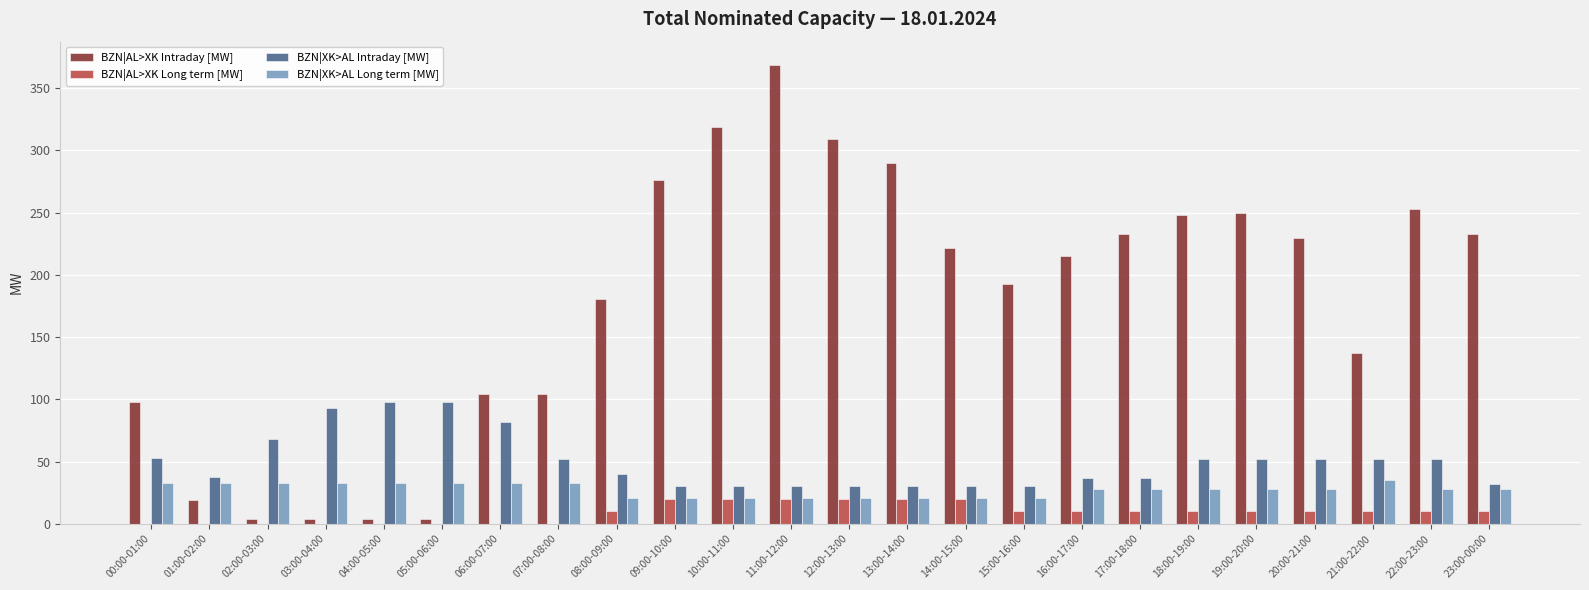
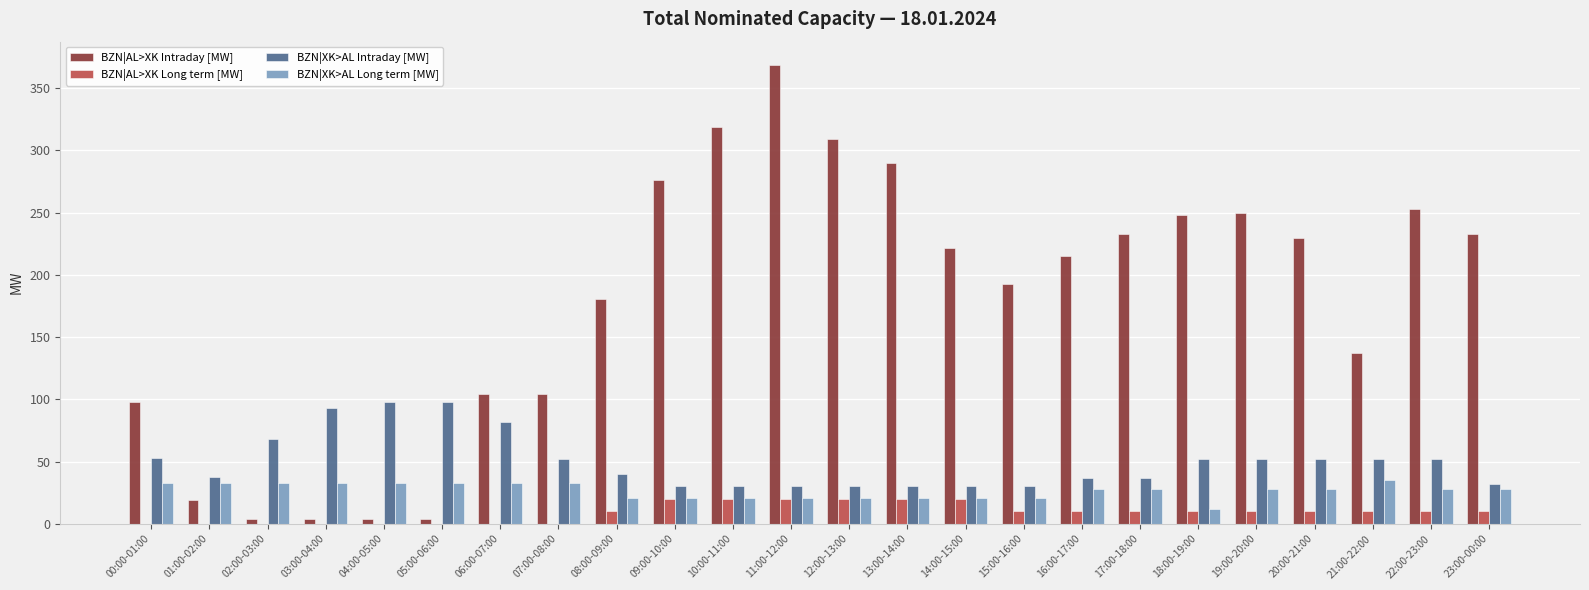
BZN|XK>AL Long term [MW], 18:00-19:00: 28 -> 12
